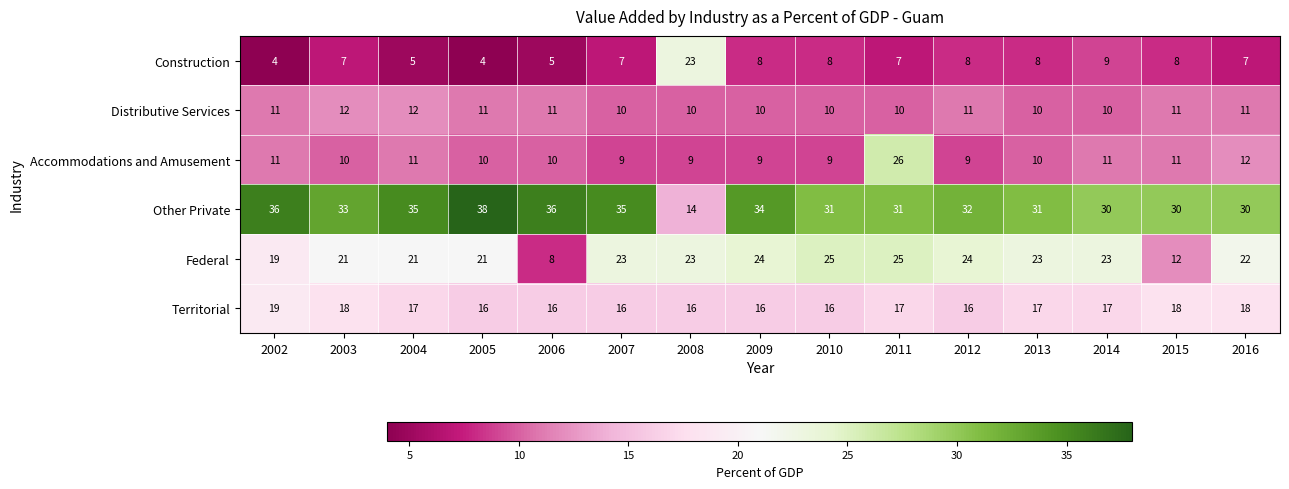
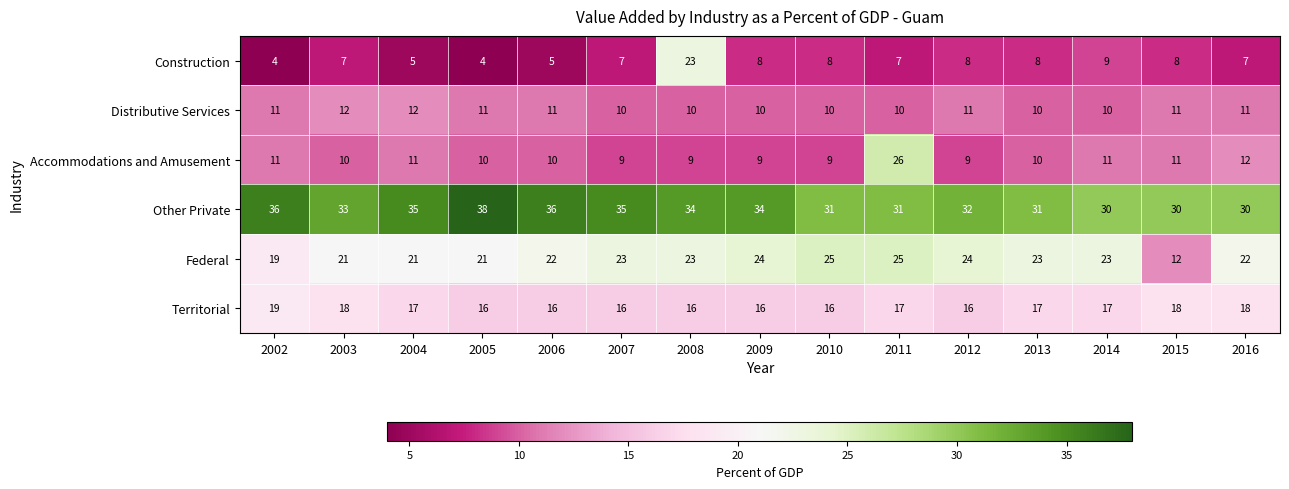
Other Private, 2008: 14 -> 34
Federal, 2006: 8 -> 22
